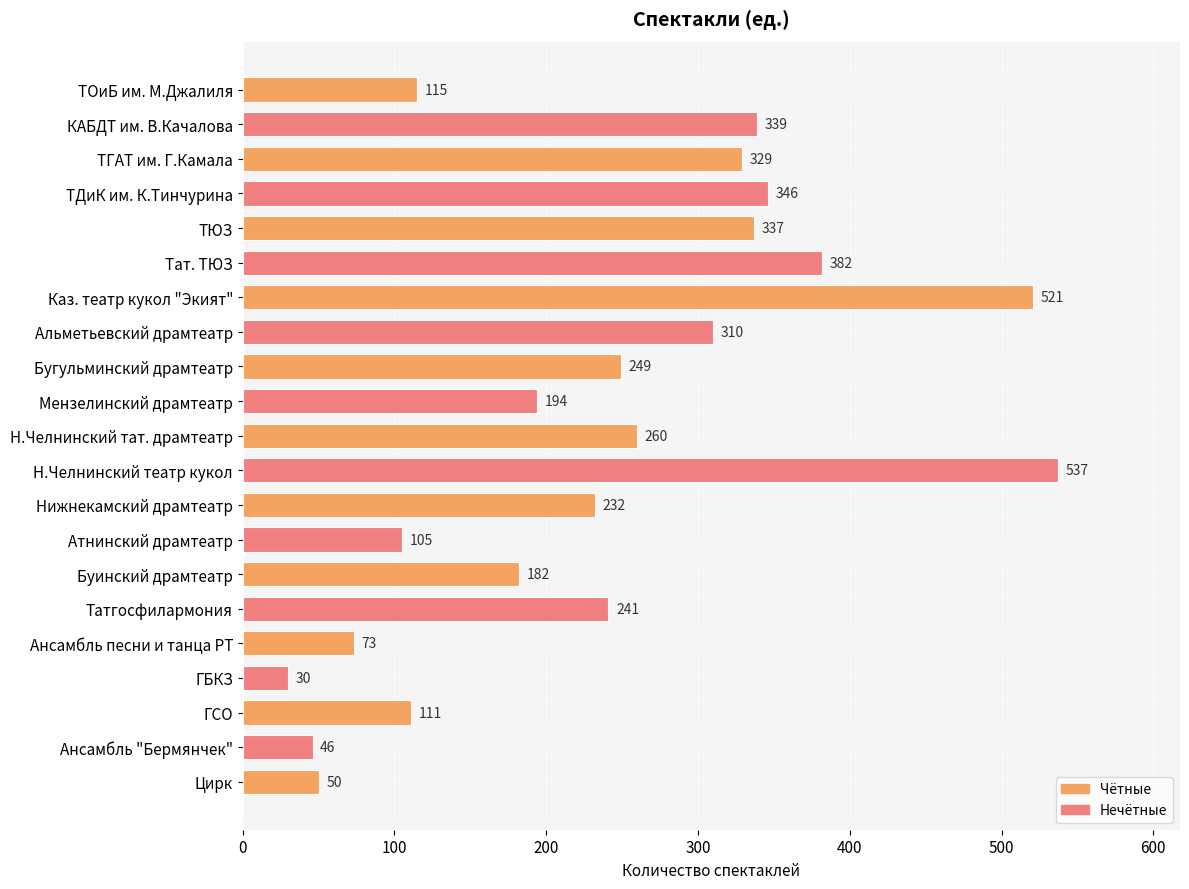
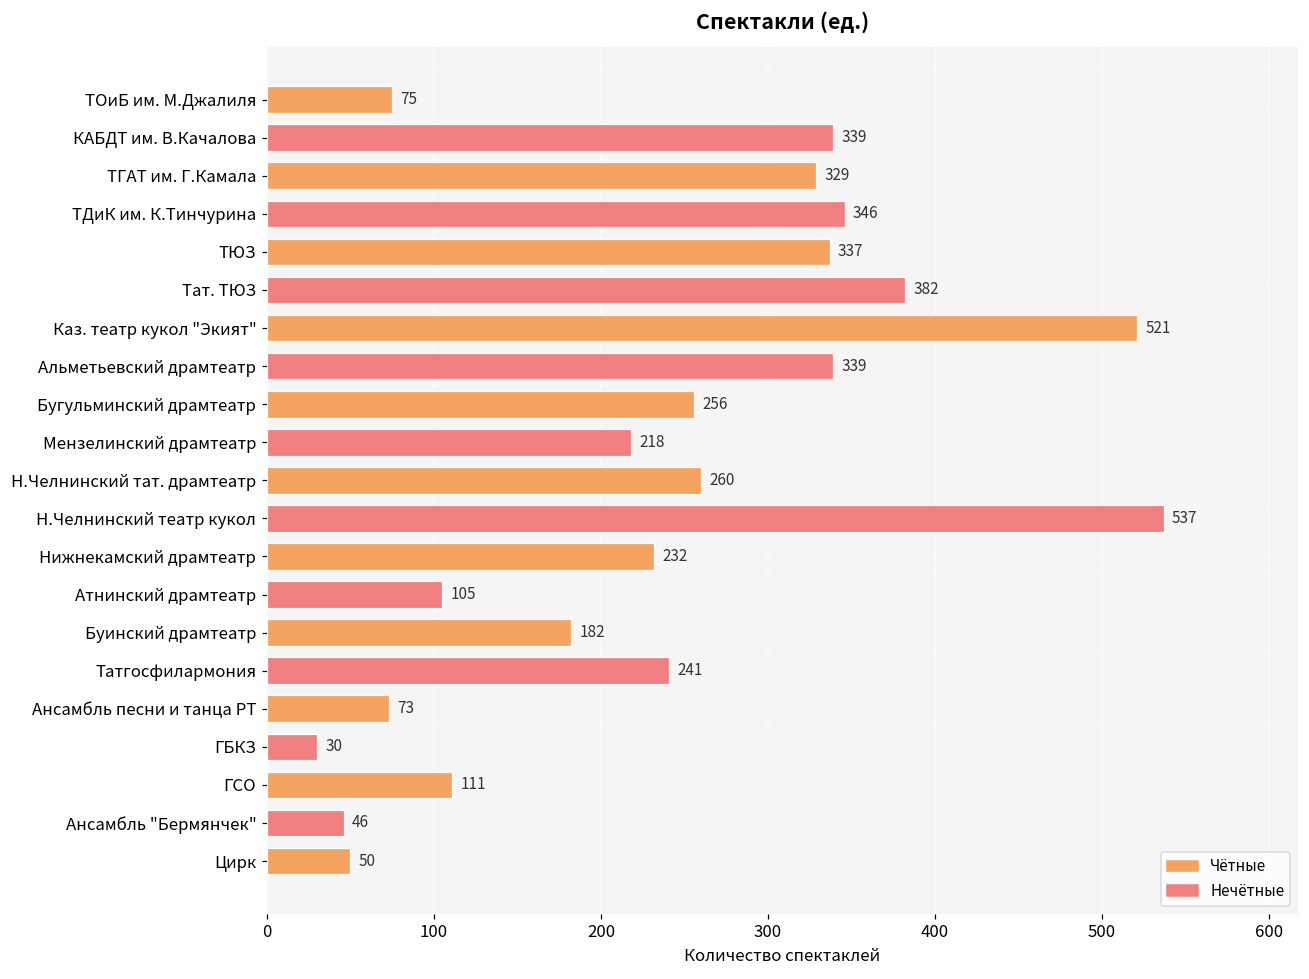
ТОиБ им. М.Джалиля: 115 -> 75
Альметьевский драмтеатр: 310 -> 339
Бугульминский драмтеатр: 249 -> 256
Мензелинский драмтеатр: 194 -> 218
